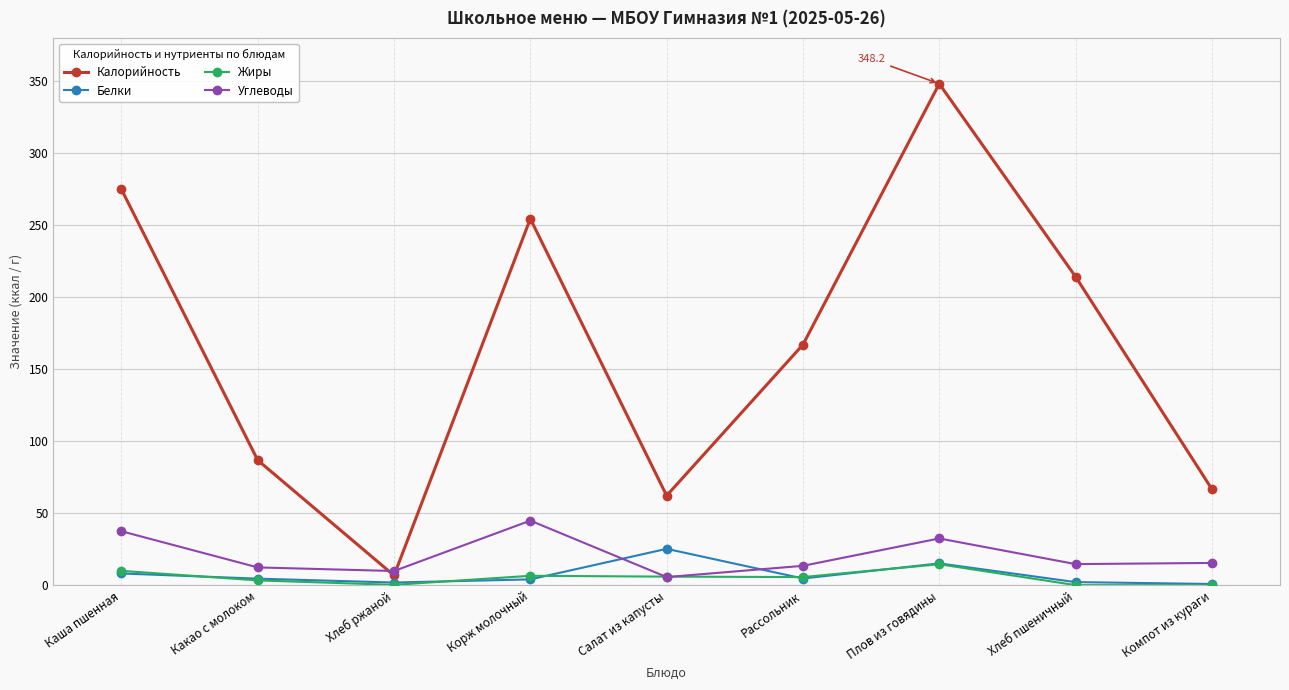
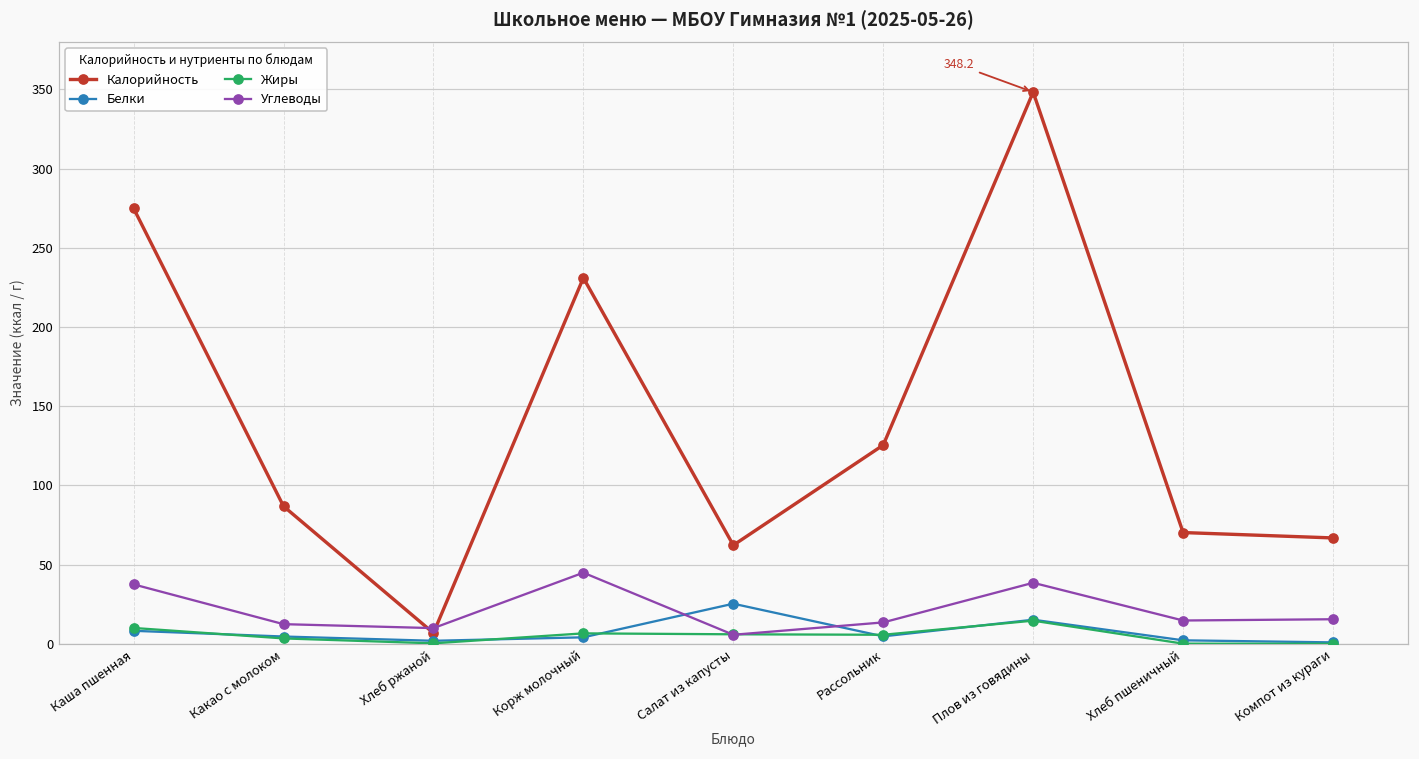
Калорийность, Корж молочный: 255 -> 231
Калорийность, Рассольник: 167 -> 126
Углеводы, Плов из говядины: 33 -> 39
Калорийность, Хлеб пшеничный: 214 -> 70
